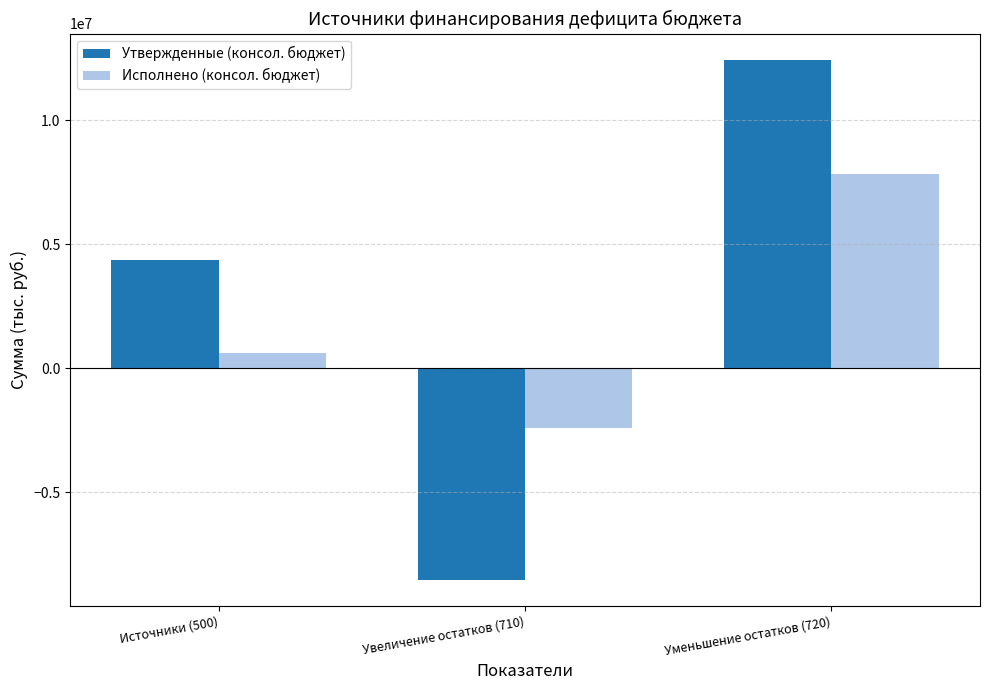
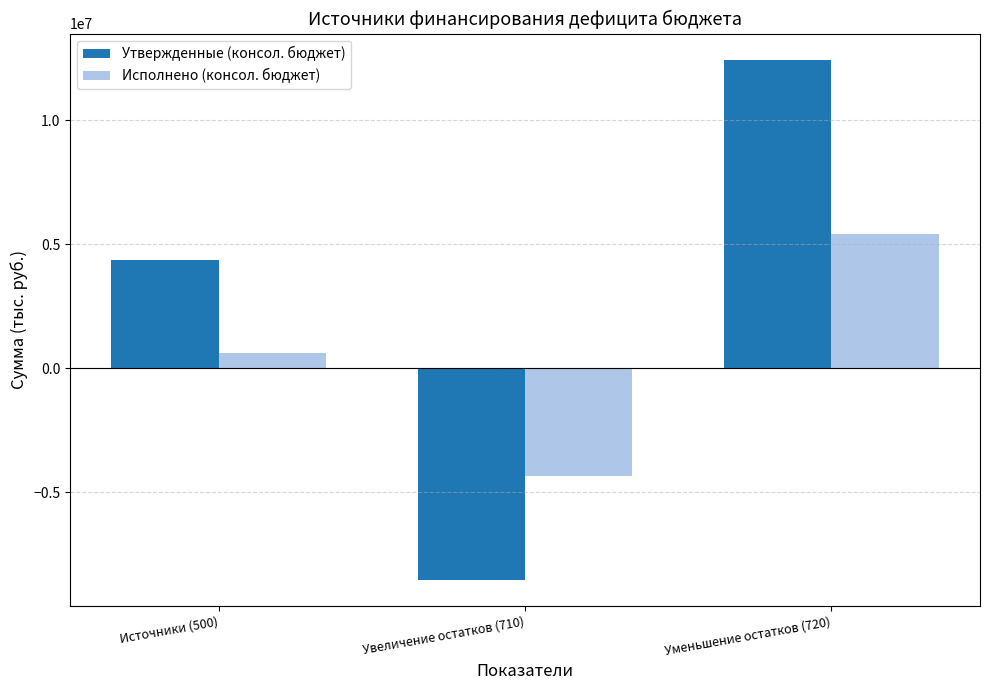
Исполнено (консол. бюджет), Увеличение остатков (710): -2400000 -> -4400000
Исполнено (консол. бюджет), Уменьшение остатков (720): 7800000 -> 5400000
